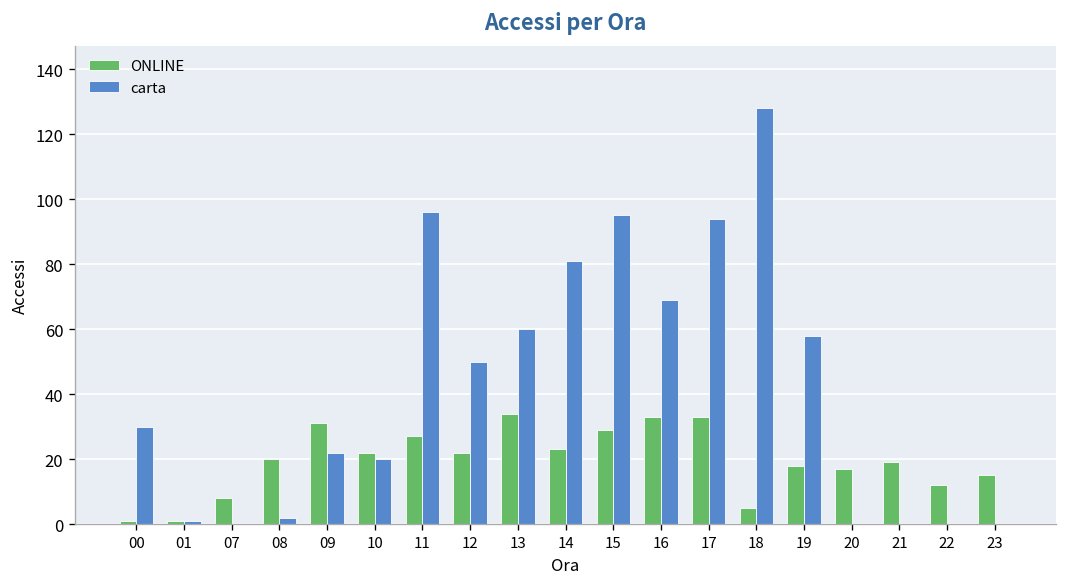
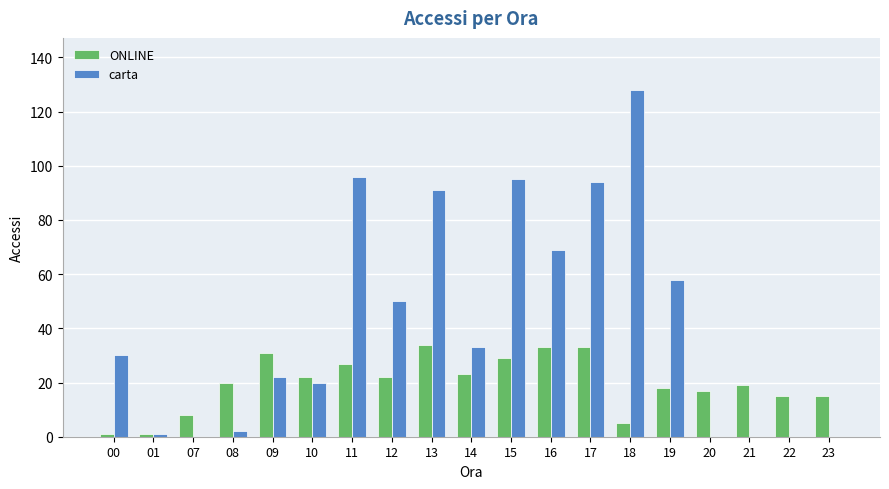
carta, 13: 60 -> 91
carta, 14: 81 -> 33
ONLINE, 22: 12 -> 15
